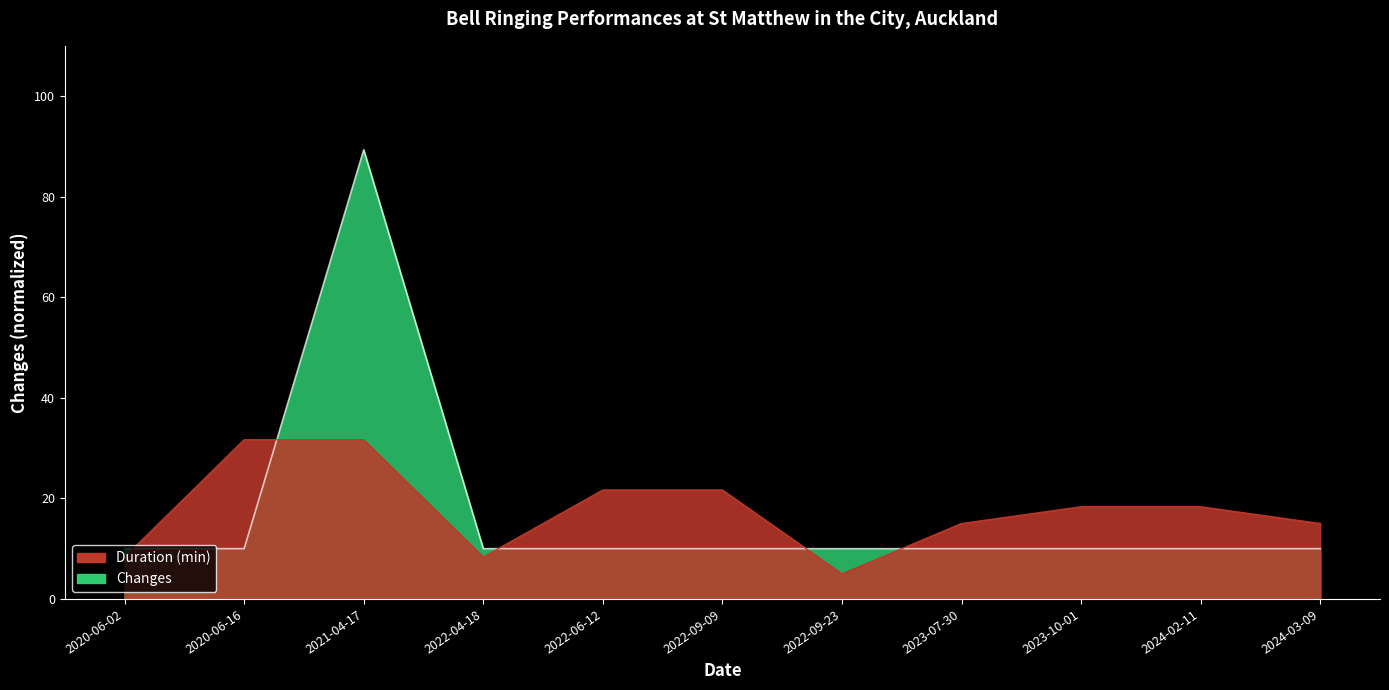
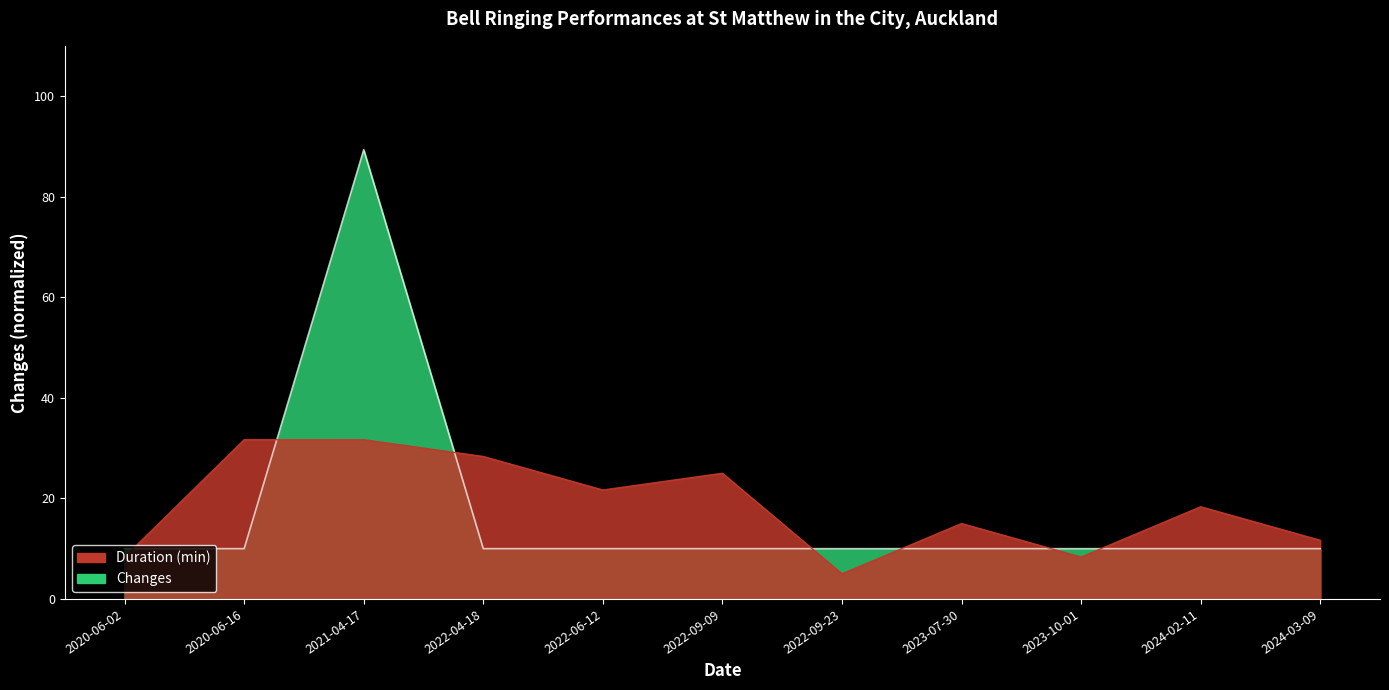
Duration (min), 2022-04-18: 8 -> 28
Duration (min), 2022-09-09: 22 -> 25
Duration (min), 2023-10-01: 18 -> 8
Duration (min), 2024-03-09: 15 -> 12
